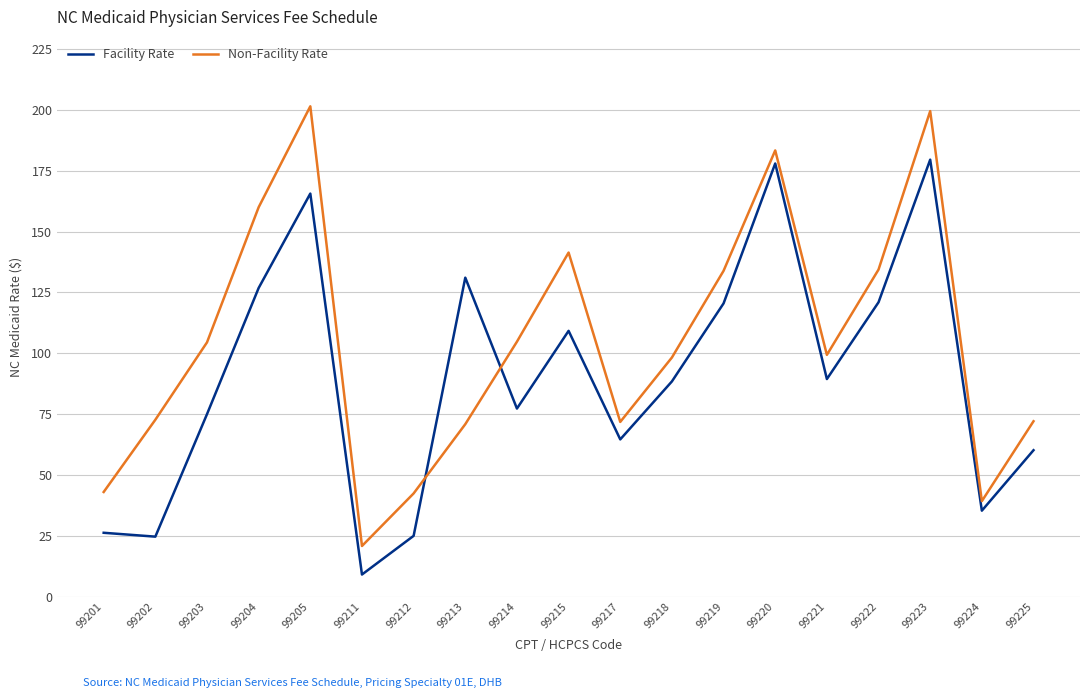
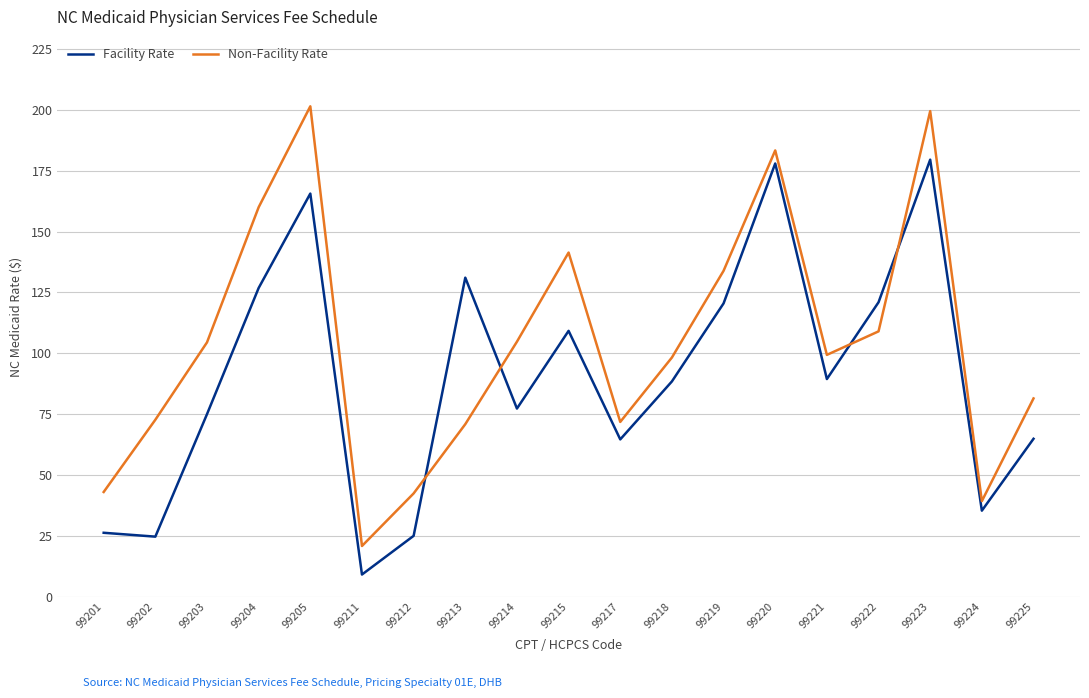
Non-Facility Rate, 99222: 134 -> 109
Facility Rate, 99225: 60 -> 65
Non-Facility Rate, 99225: 72 -> 81
